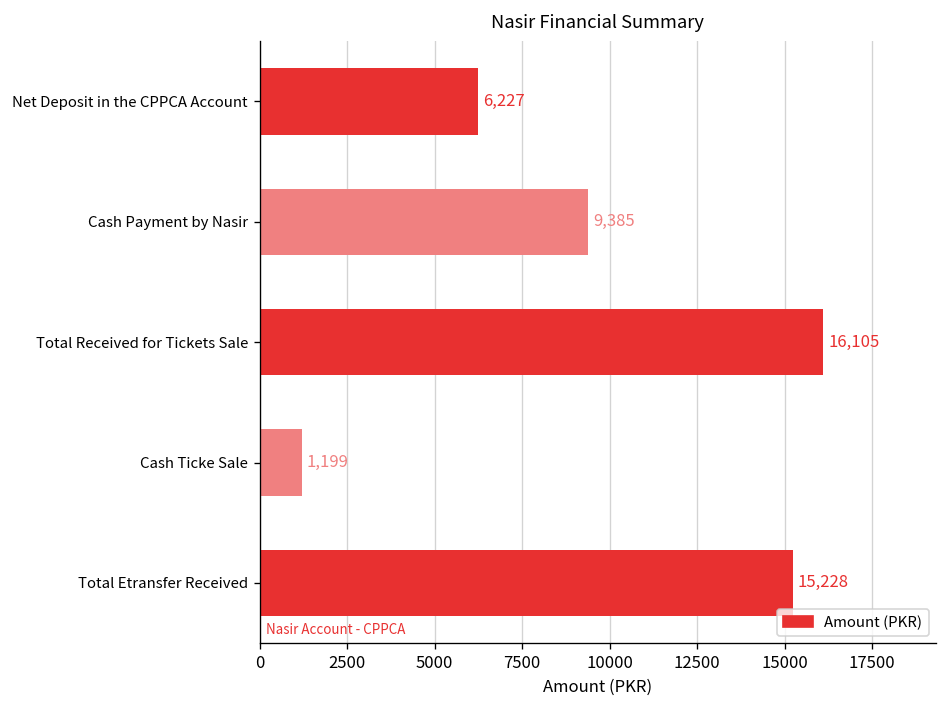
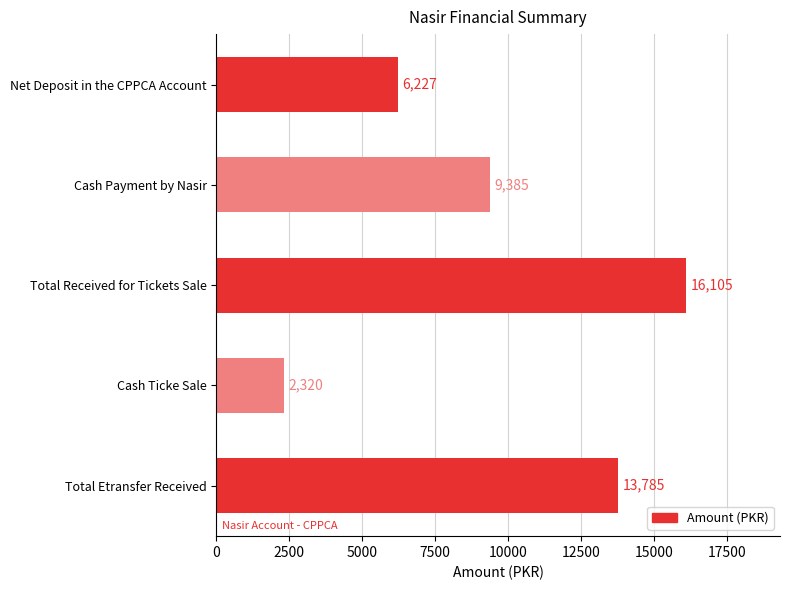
Cash Ticke Sale: 1,199 -> 2,320
Total Etransfer Received: 15,228 -> 13,785
